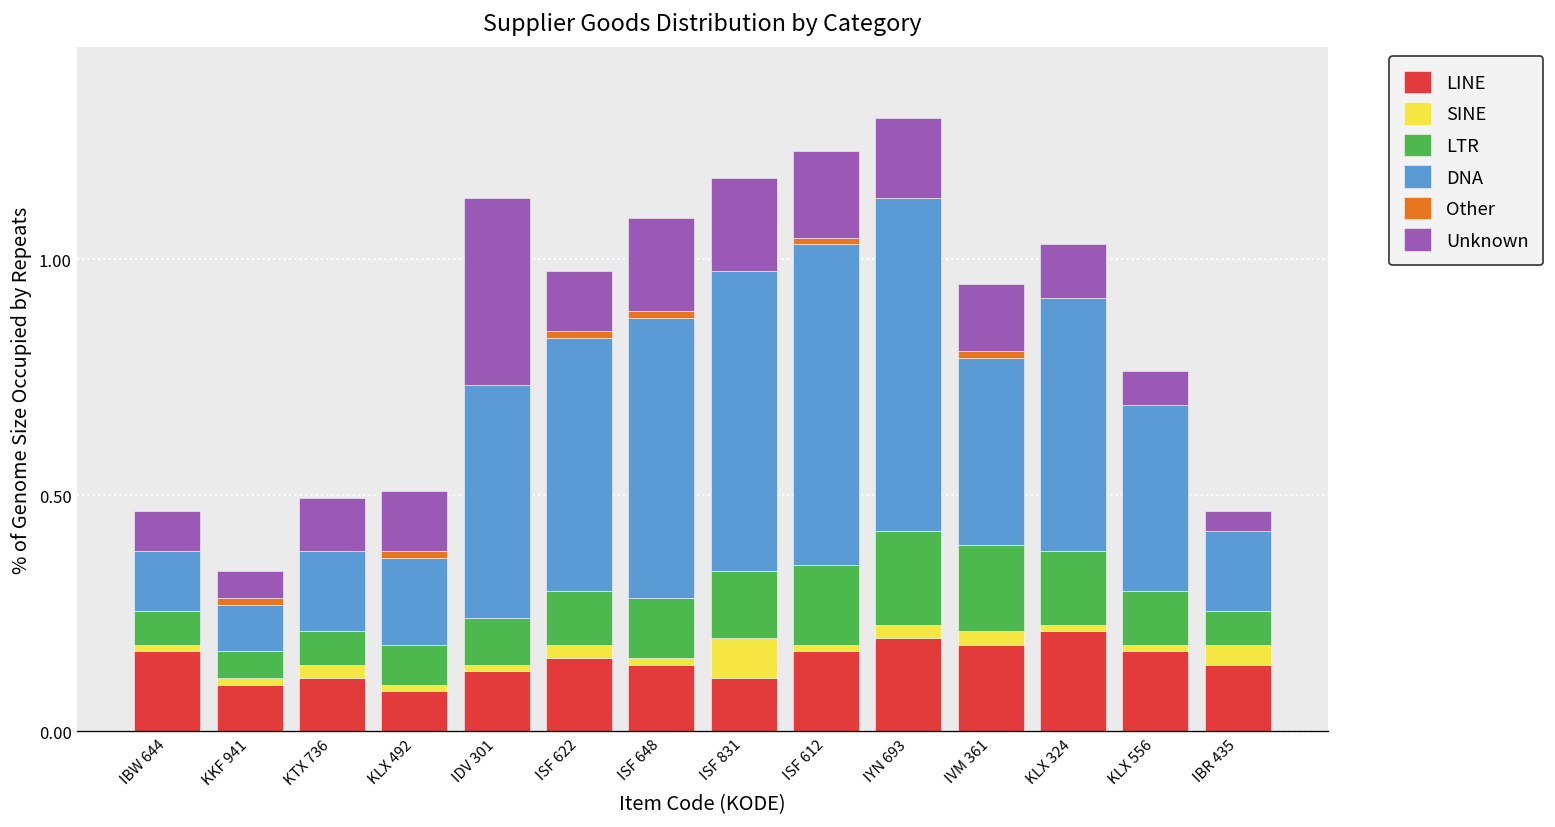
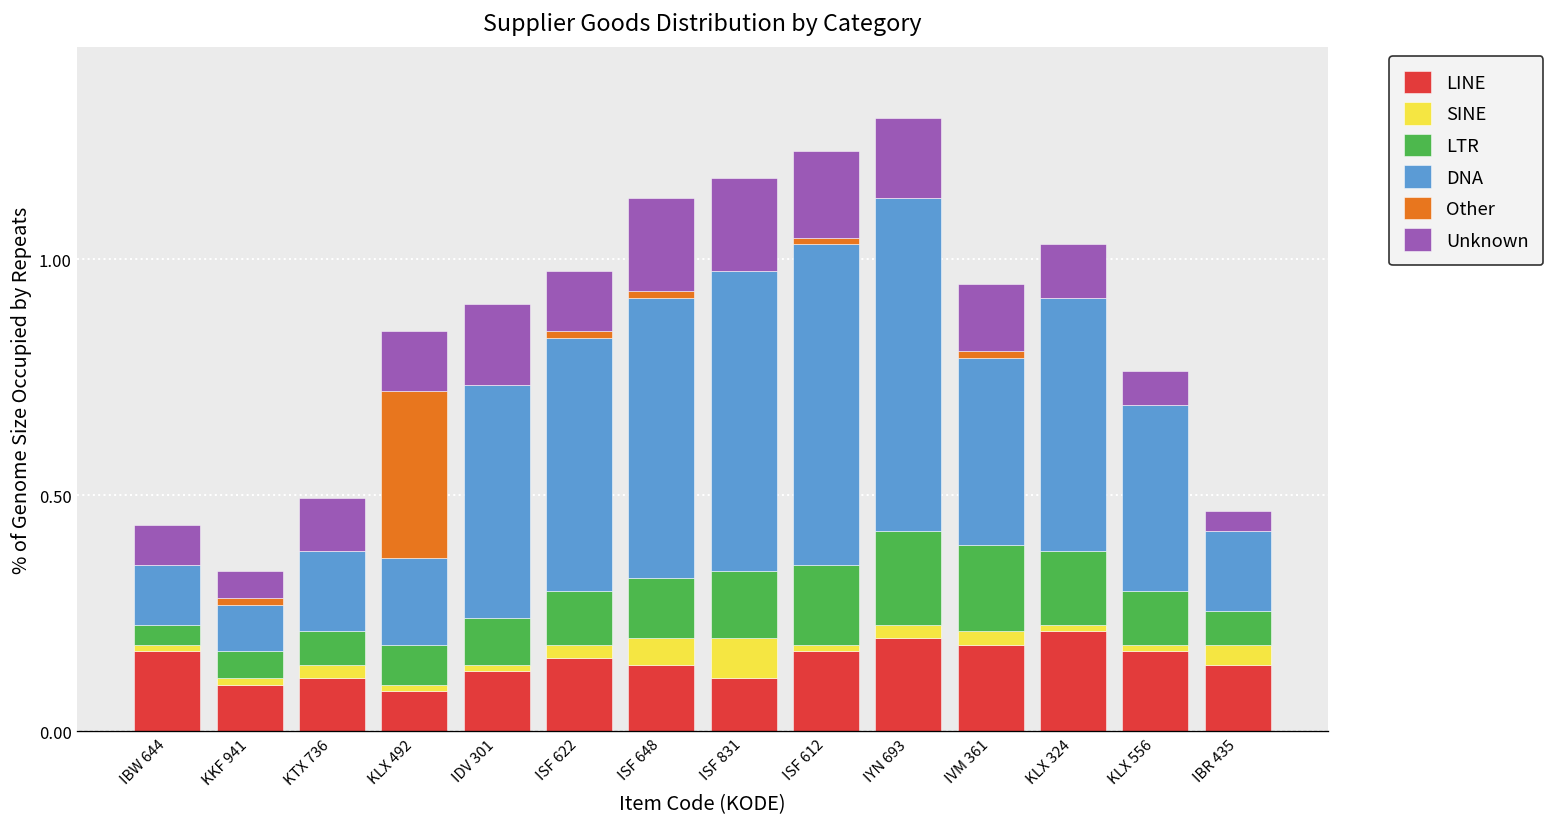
LTR, IBW 644: 0.07 -> 0.04
Other, KLX 492: 0.01 -> 0.35
Unknown, IDV 301: 0.40 -> 0.17
SINE, ISF 648: 0.01 -> 0.06
